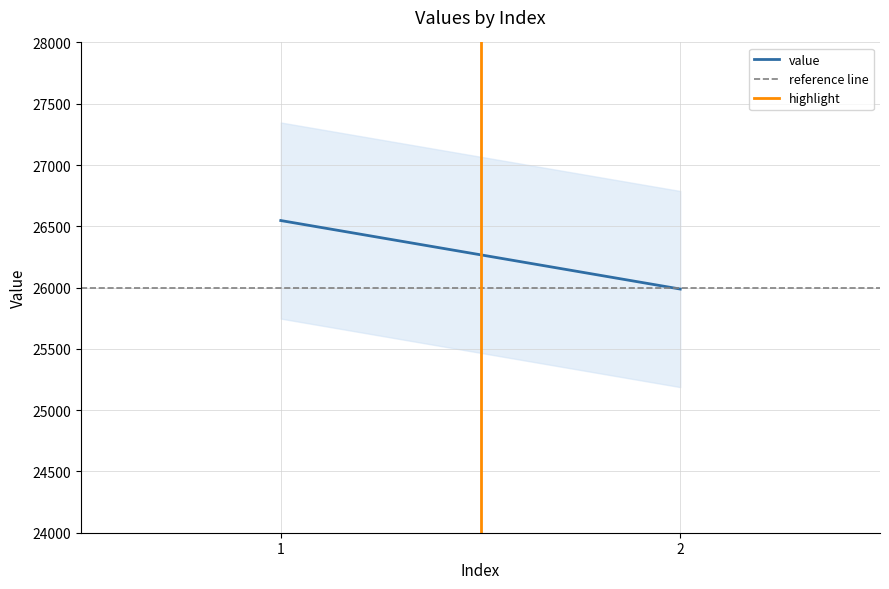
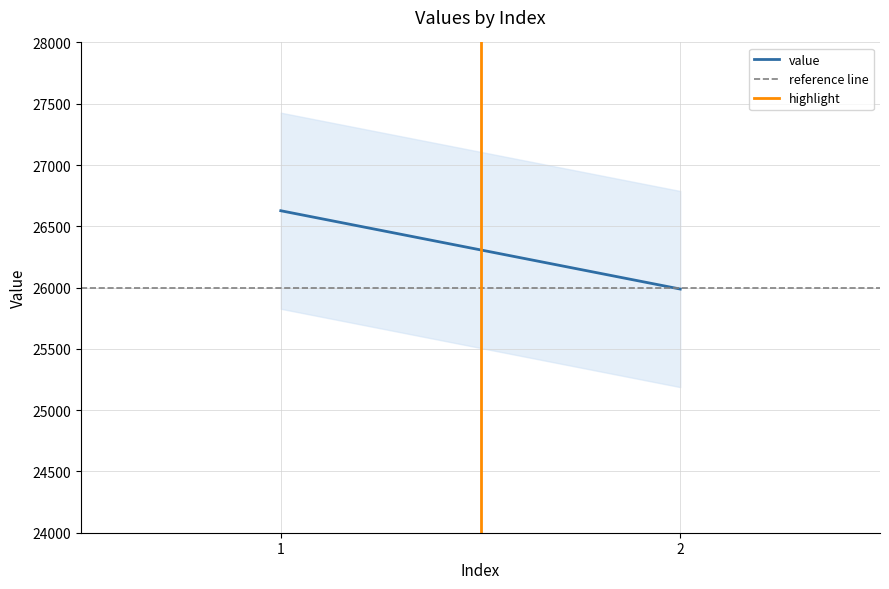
value, 1: 26550 -> 26630
